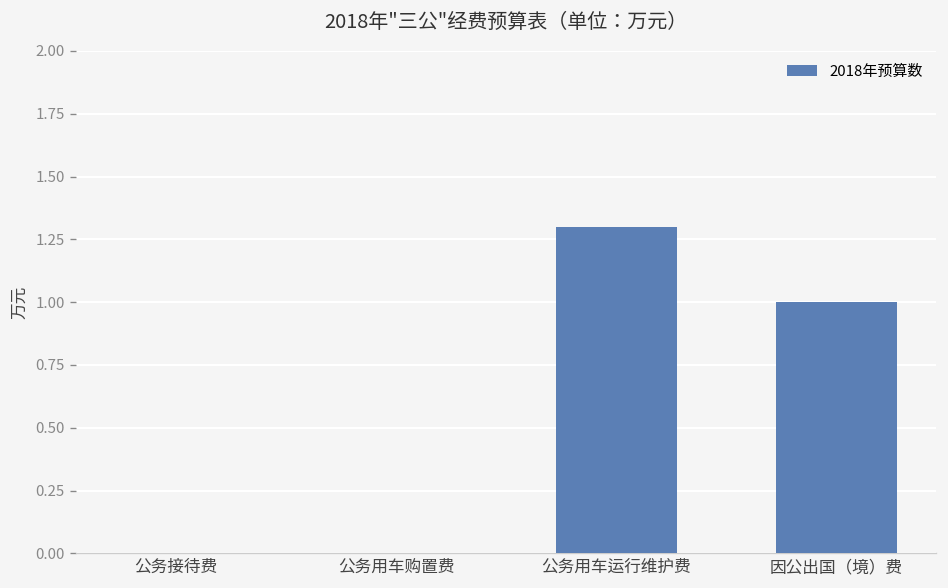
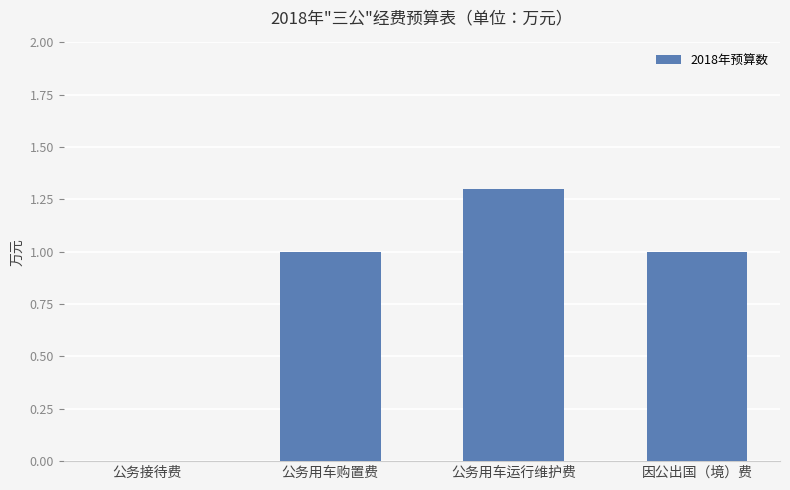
公务用车购置费: 0 -> 1
